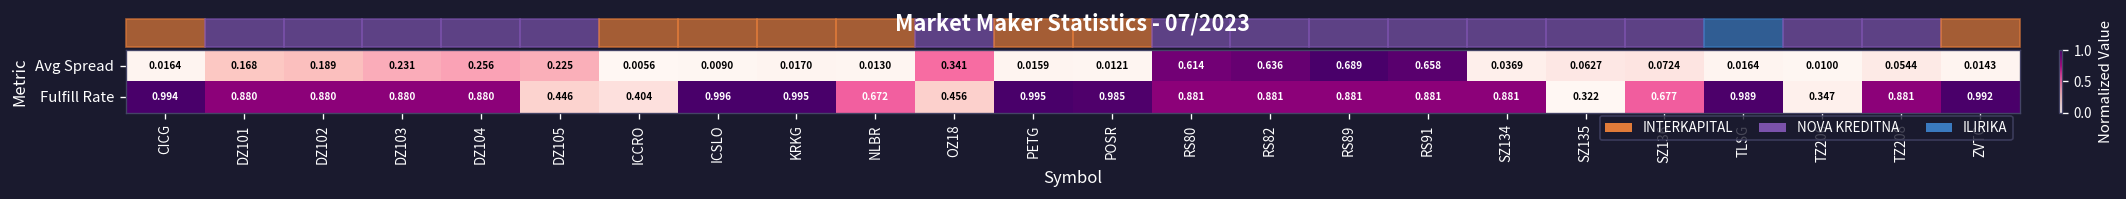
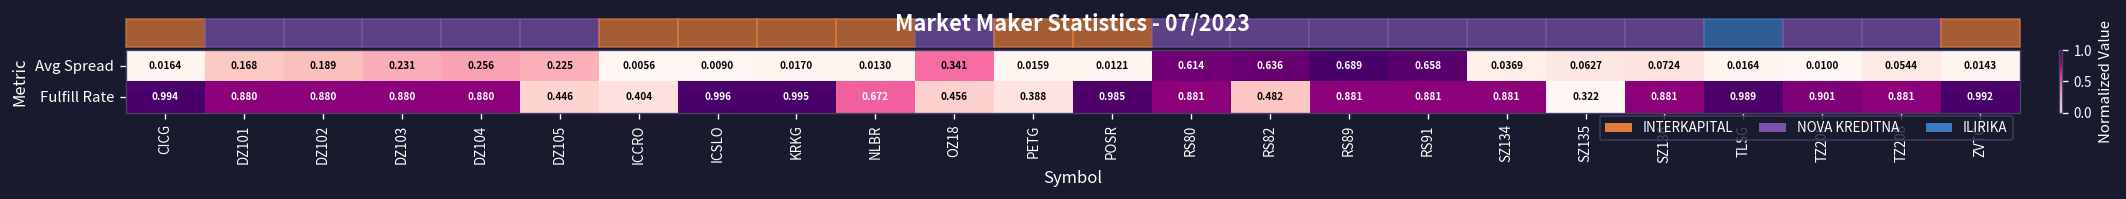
Fulfill Rate, PETG: 0.995 -> 0.388
Fulfill Rate, RS82: 0.881 -> 0.482
Fulfill Rate, SZ136: 0.677 -> 0.881
Fulfill Rate, TZ206: 0.347 -> 0.901
